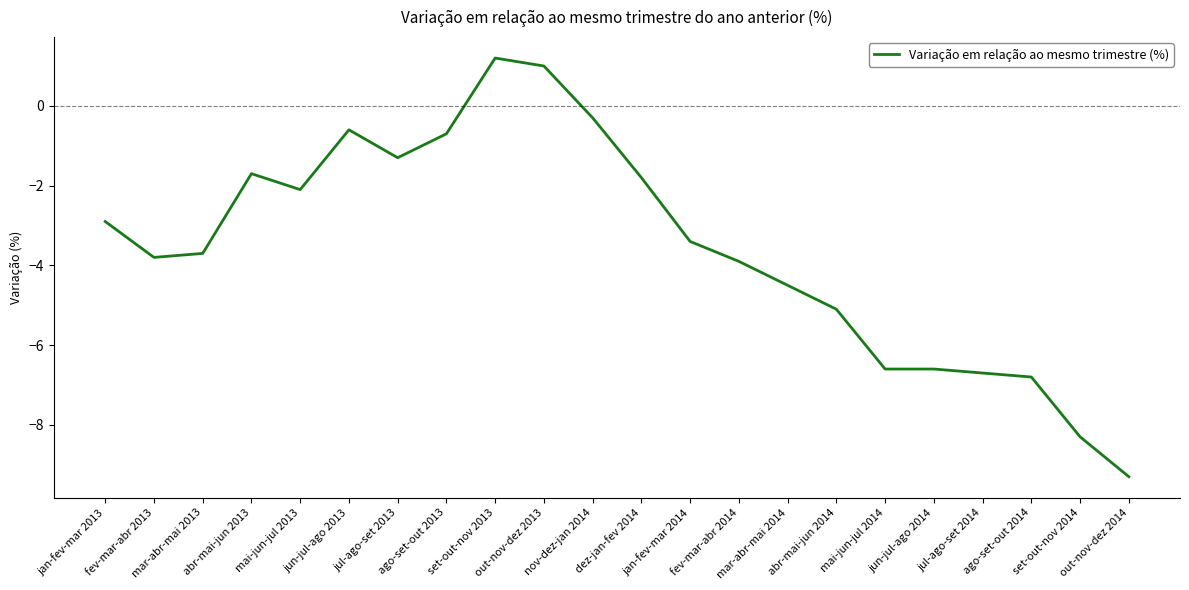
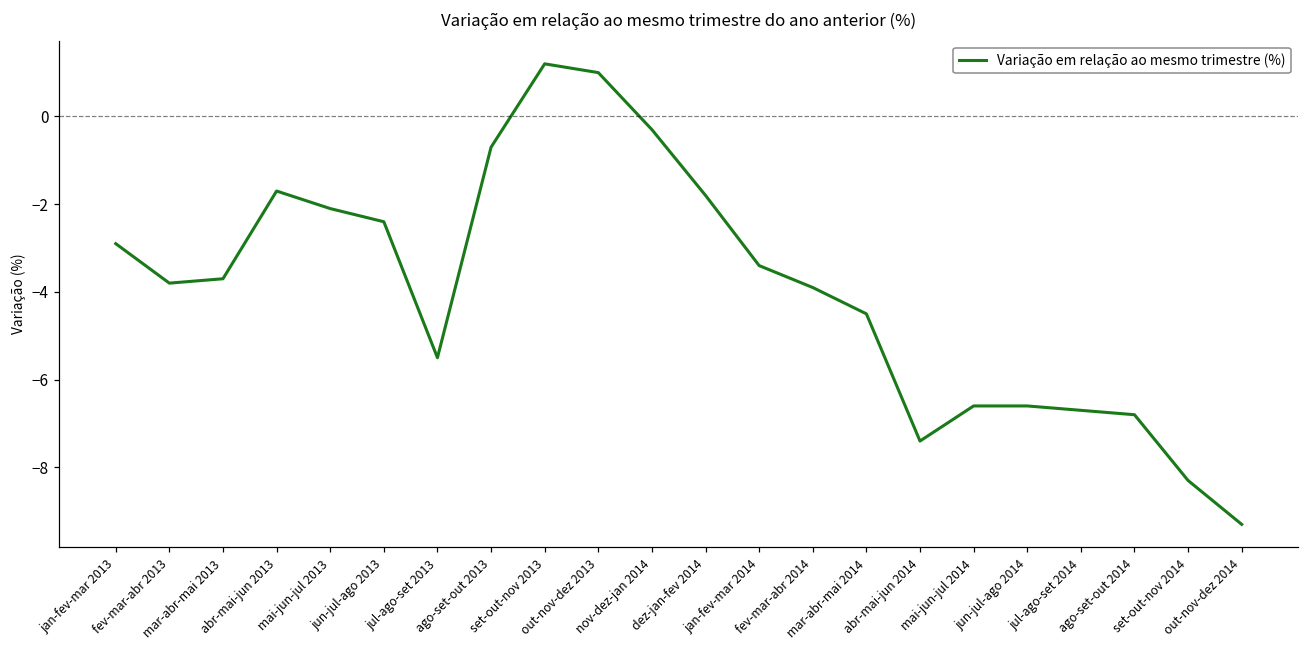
jun-jul-ago 2013: -0.6 -> -2.4
jul-ago-set 2013: -1.3 -> -5.5
abr-mai-jun 2014: -5.1 -> -7.4
